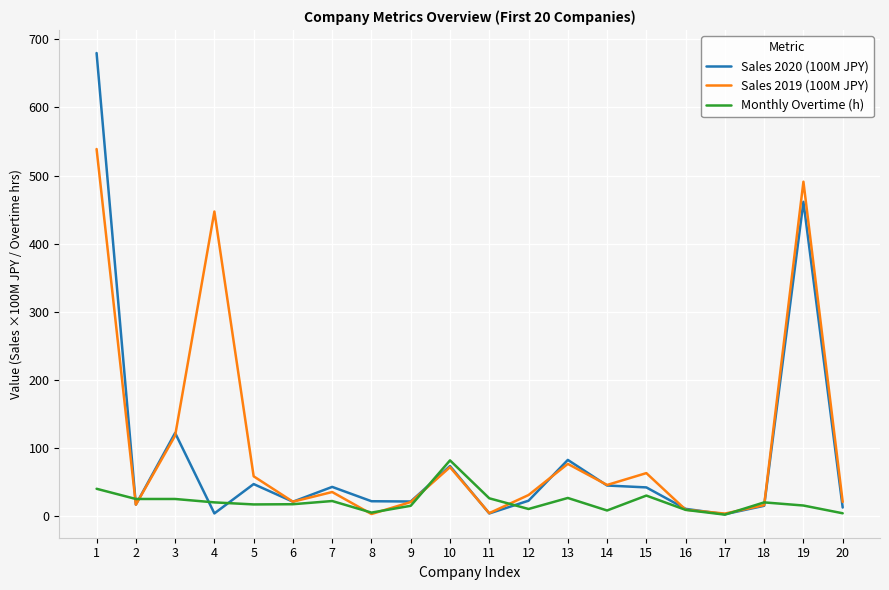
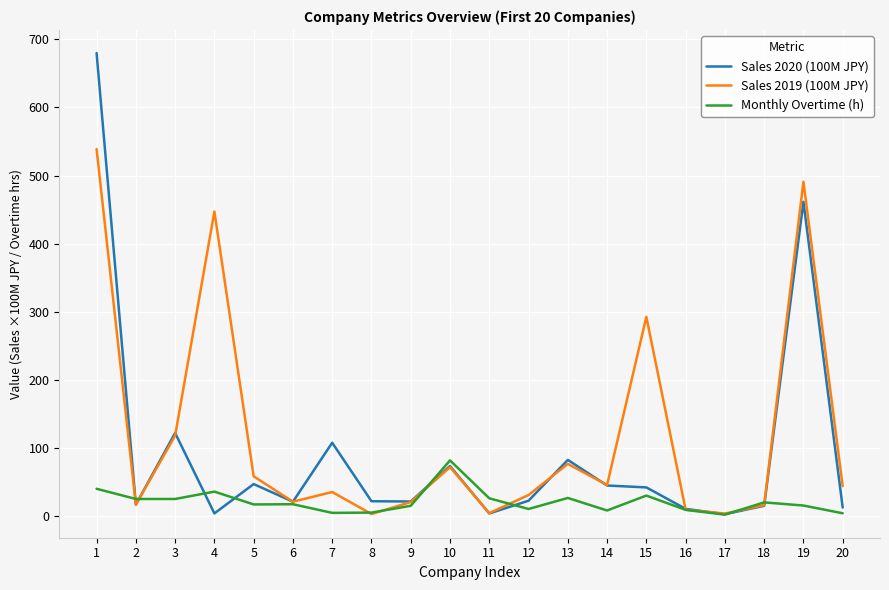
Monthly Overtime (h), 4: 20 -> 40
Sales 2020 (100M JPY), 7: 40 -> 110
Monthly Overtime (h), 7: 20 -> 0
Sales 2019 (100M JPY), 15: 60 -> 290
Sales 2019 (100M JPY), 20: 20 -> 40
